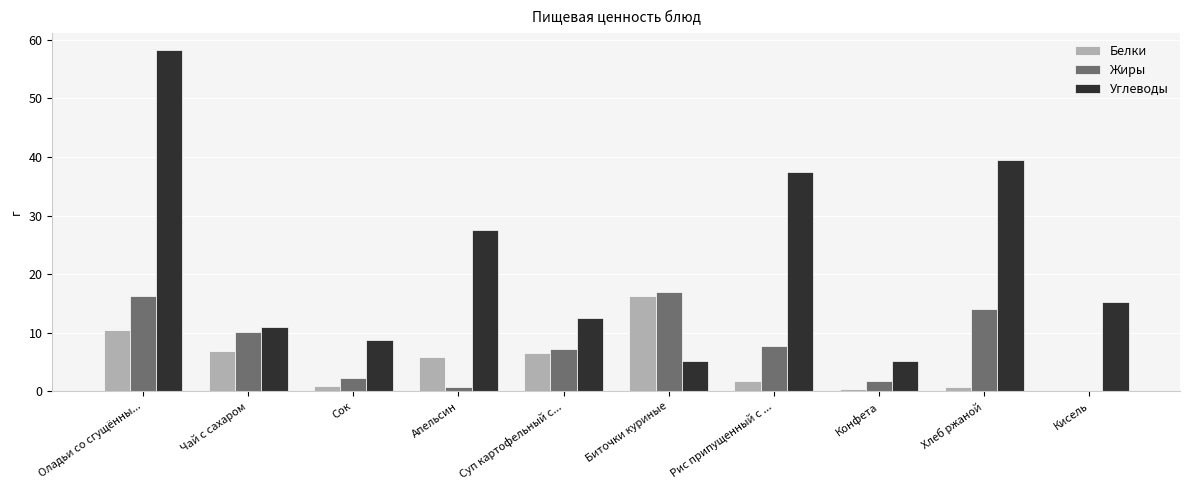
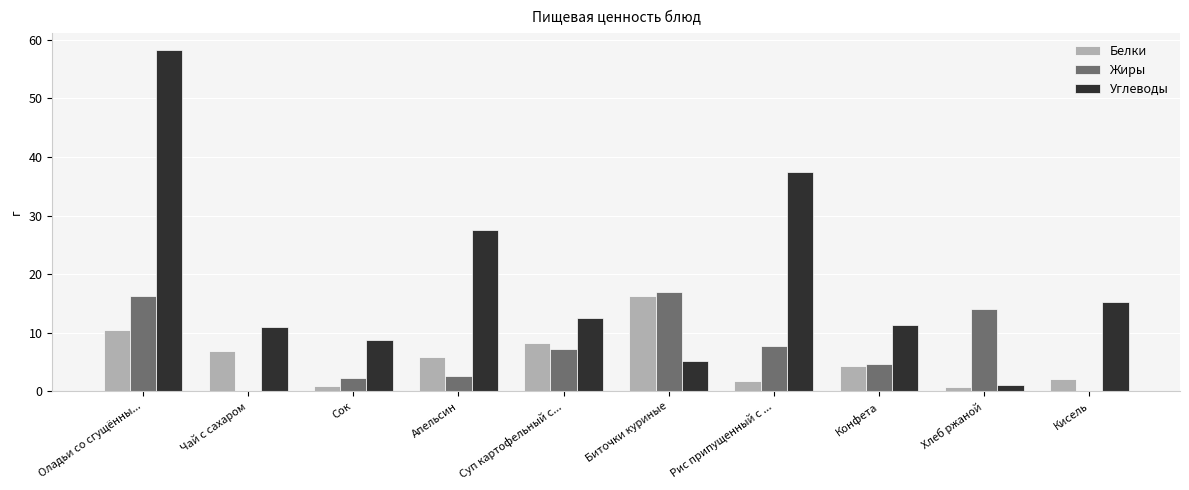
Жиры, Чай с сахаром: 10 -> 0
Жиры, Апельсин: 1 -> 3
Белки, Суп картофельный с...: 7 -> 8
Белки, Конфета: 0 -> 4
Жиры, Конфета: 2 -> 5
Углеводы, Конфета: 5 -> 11
Углеводы, Хлеб ржаной: 39 -> 1
Белки, Кисель: 0 -> 2
